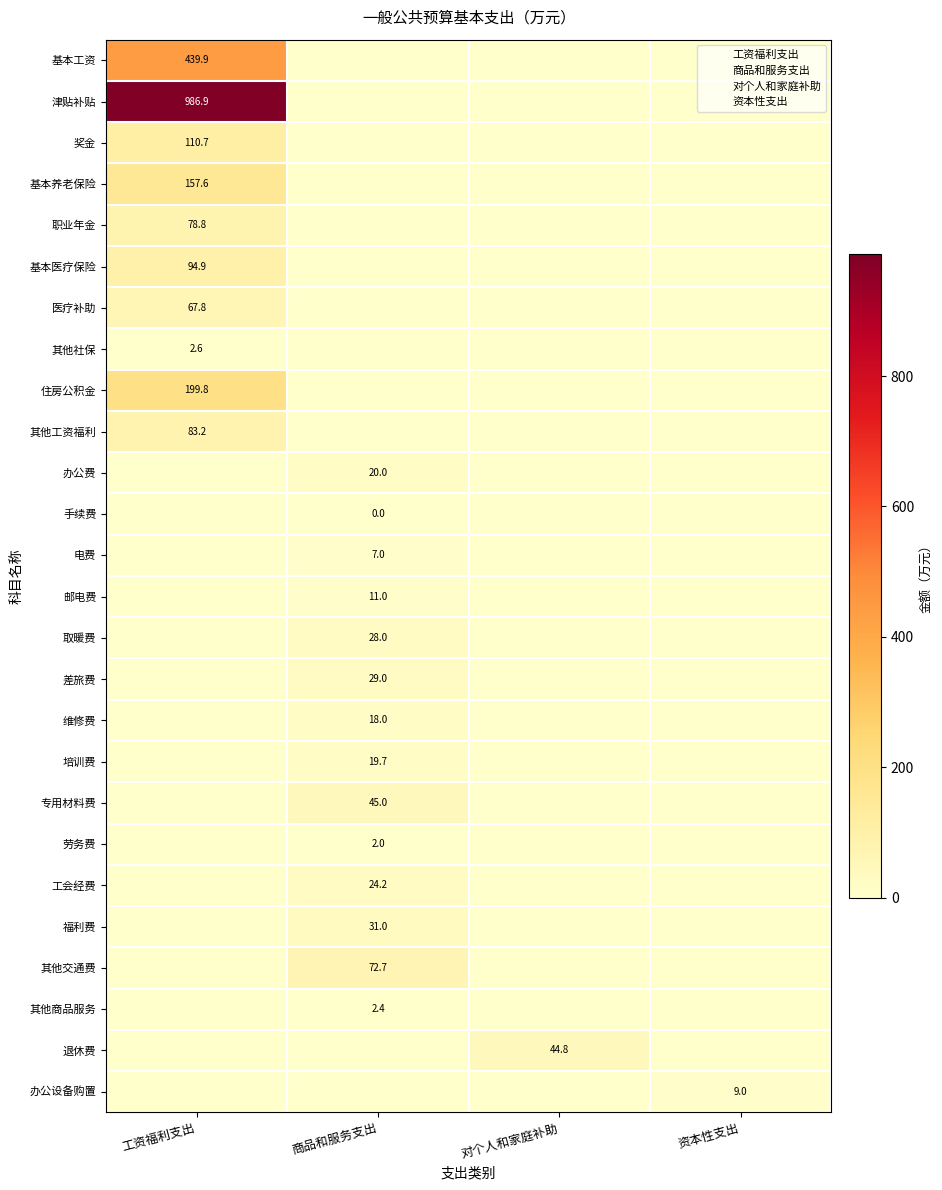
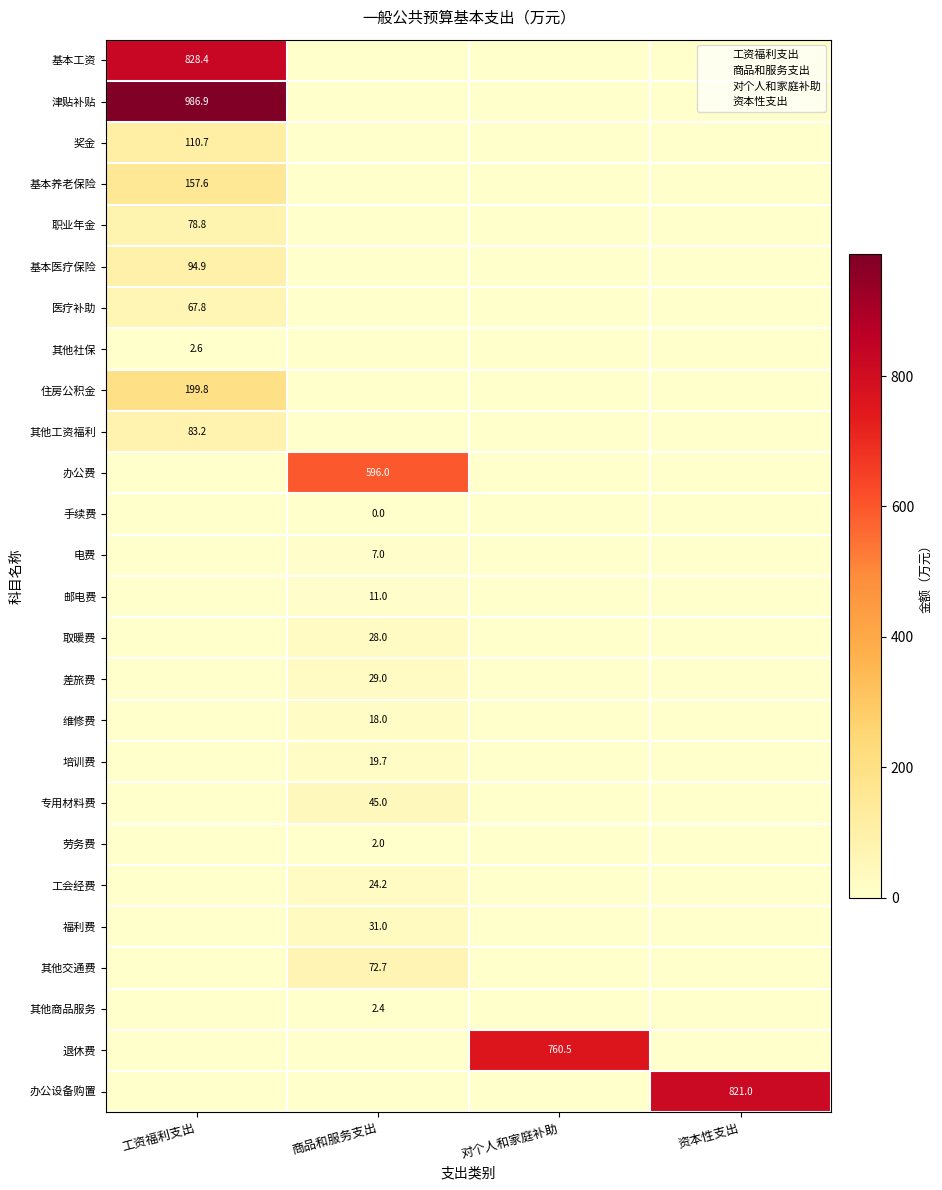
基本工资, 工资福利支出: 439.9 -> 828.4
办公费, 商品和服务支出: 20.0 -> 596.0
退休费, 对个人和家庭补助: 44.8 -> 760.5
办公设备购置, 资本性支出: 9.0 -> 821.0
